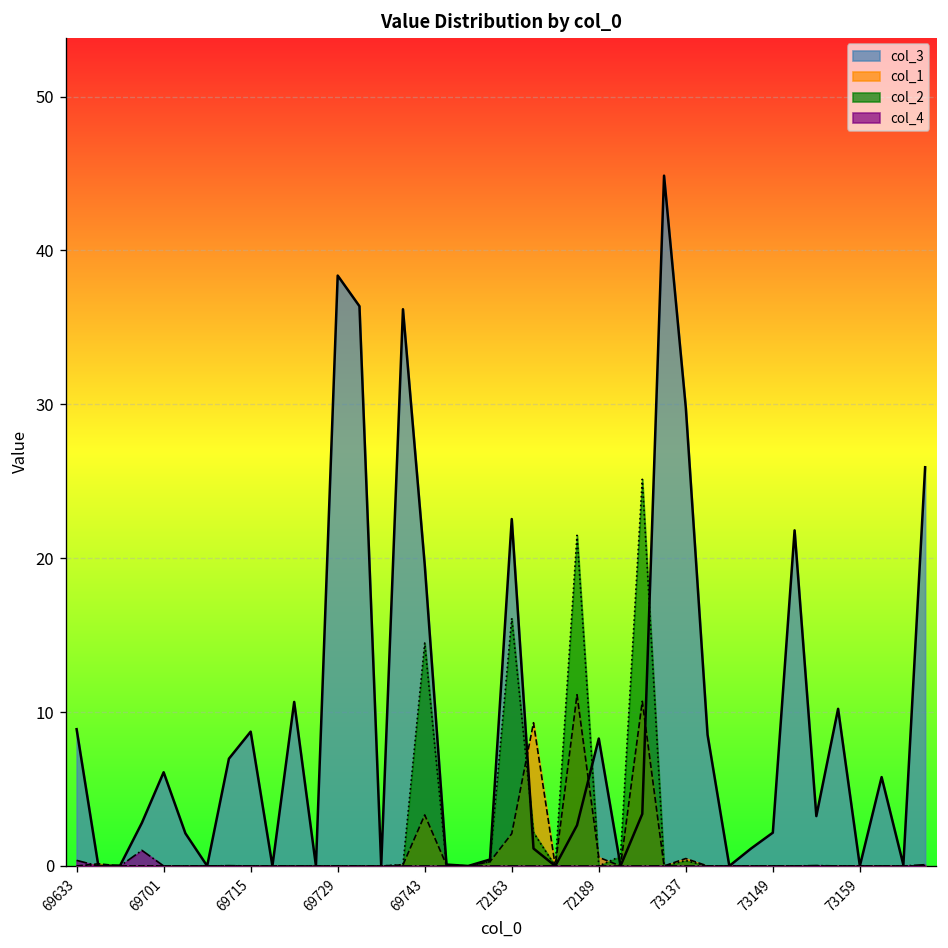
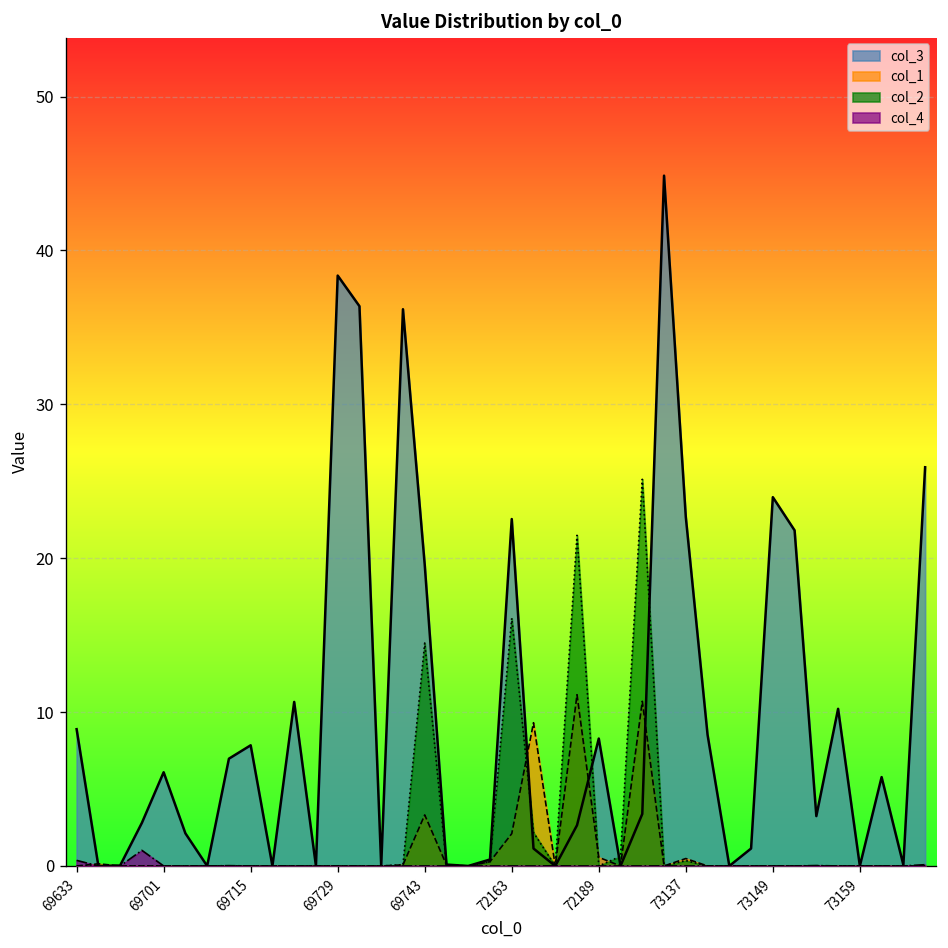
col_3, 69715: 8.7 -> 7.8
col_3, 73137: 29.8 -> 22.7
col_3, 73149: 2.2 -> 24.0
